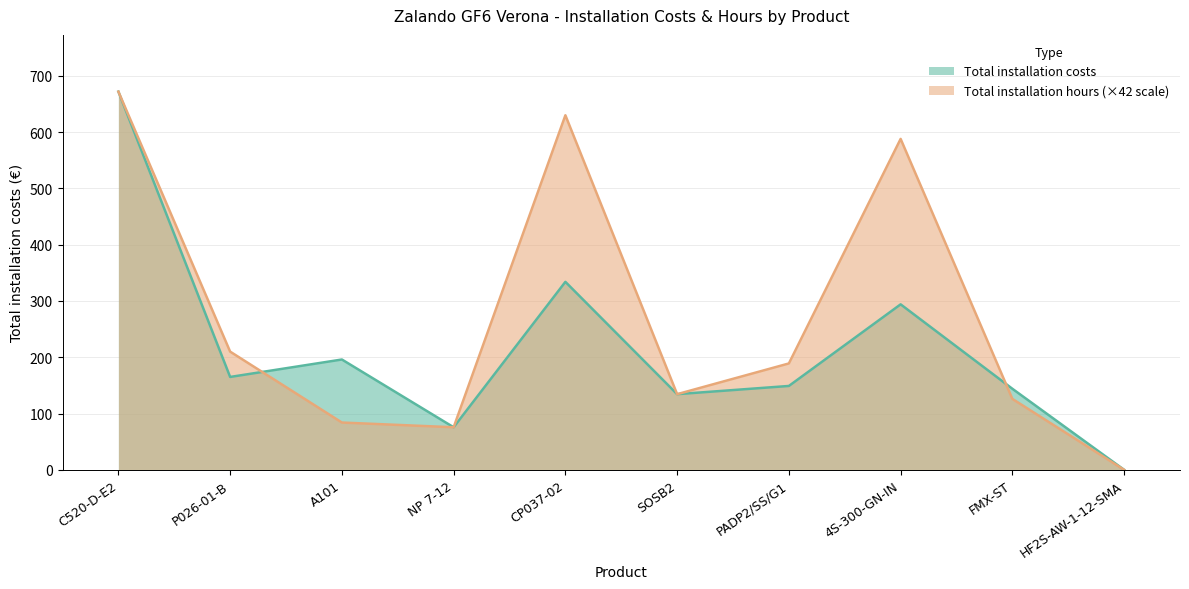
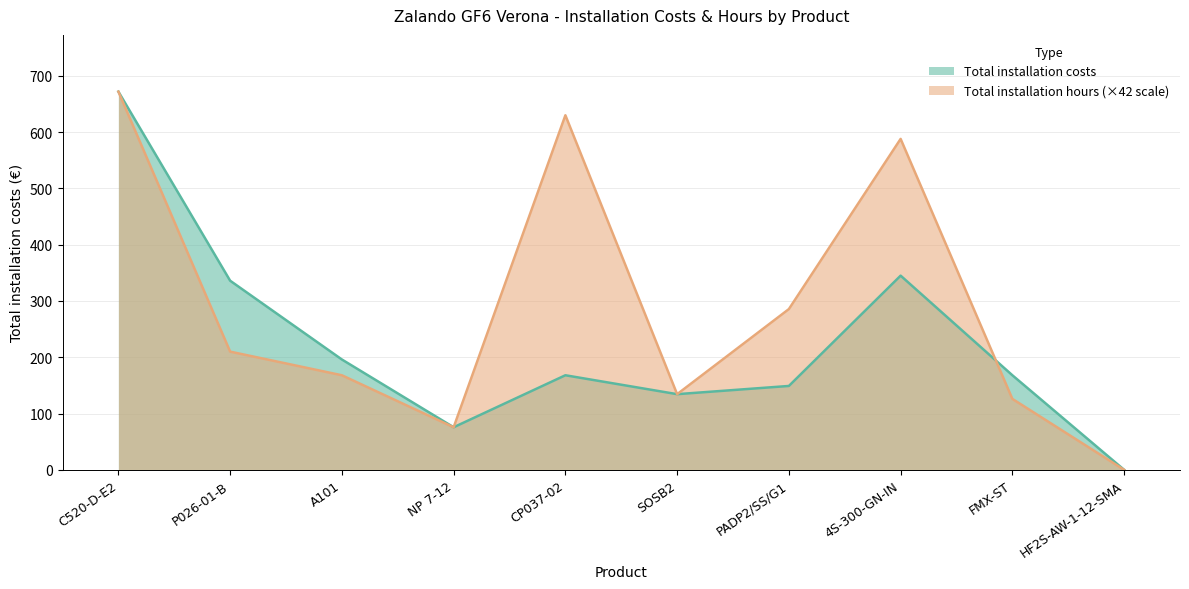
Total installation costs, P026-01-B: 170 -> 340
Total installation hours (×42 scale), A101: 80 -> 170
Total installation costs, CP037-02: 330 -> 170
Total installation hours (×42 scale), PADP2/SS/G1: 190 -> 290
Total installation costs, 4S-300-GN-IN: 290 -> 350
Total installation costs, FMX-ST: 140 -> 170
